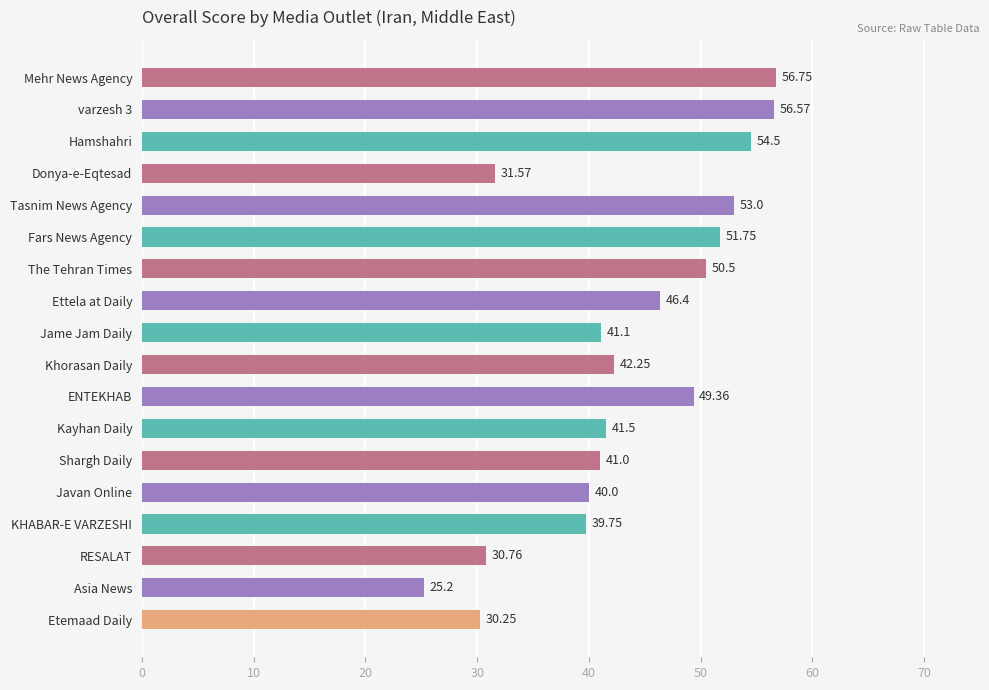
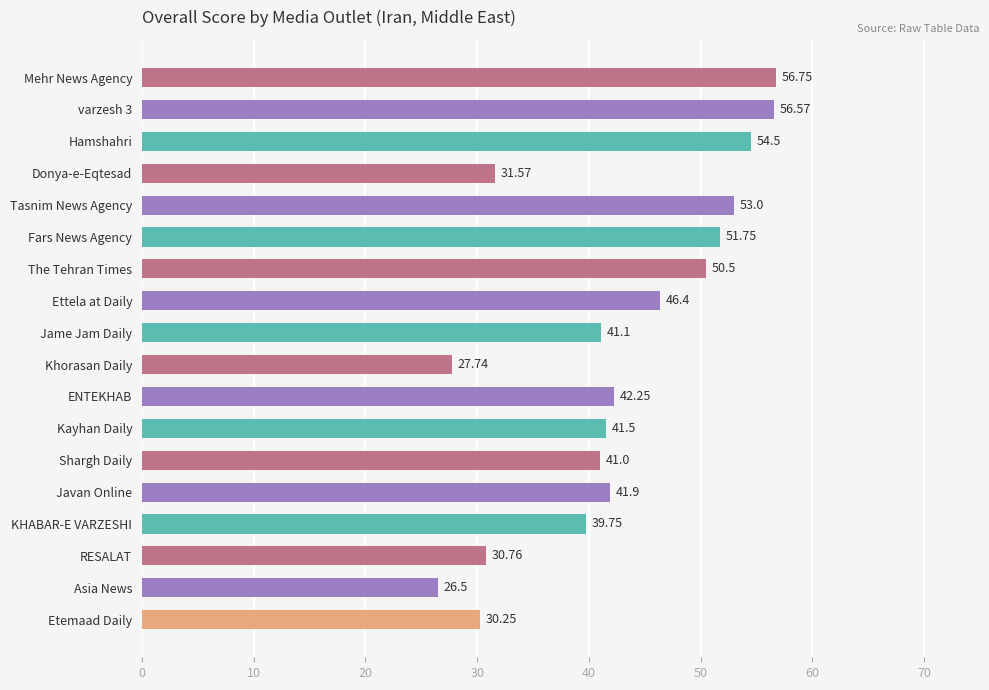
Khorasan Daily: 42.25 -> 27.74
ENTEKHAB: 49.36 -> 42.25
Javan Online: 40.0 -> 41.9
Asia News: 25.2 -> 26.5
